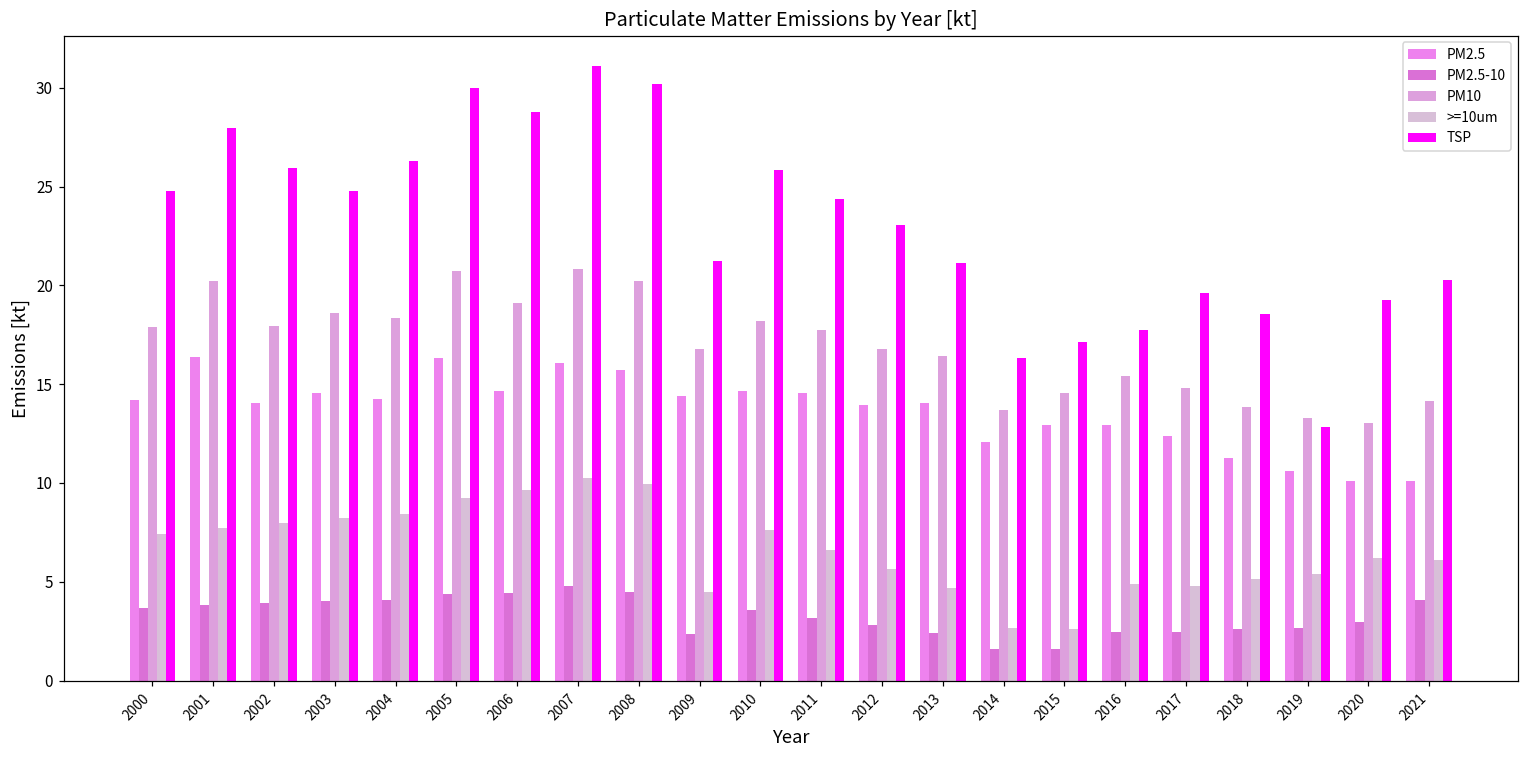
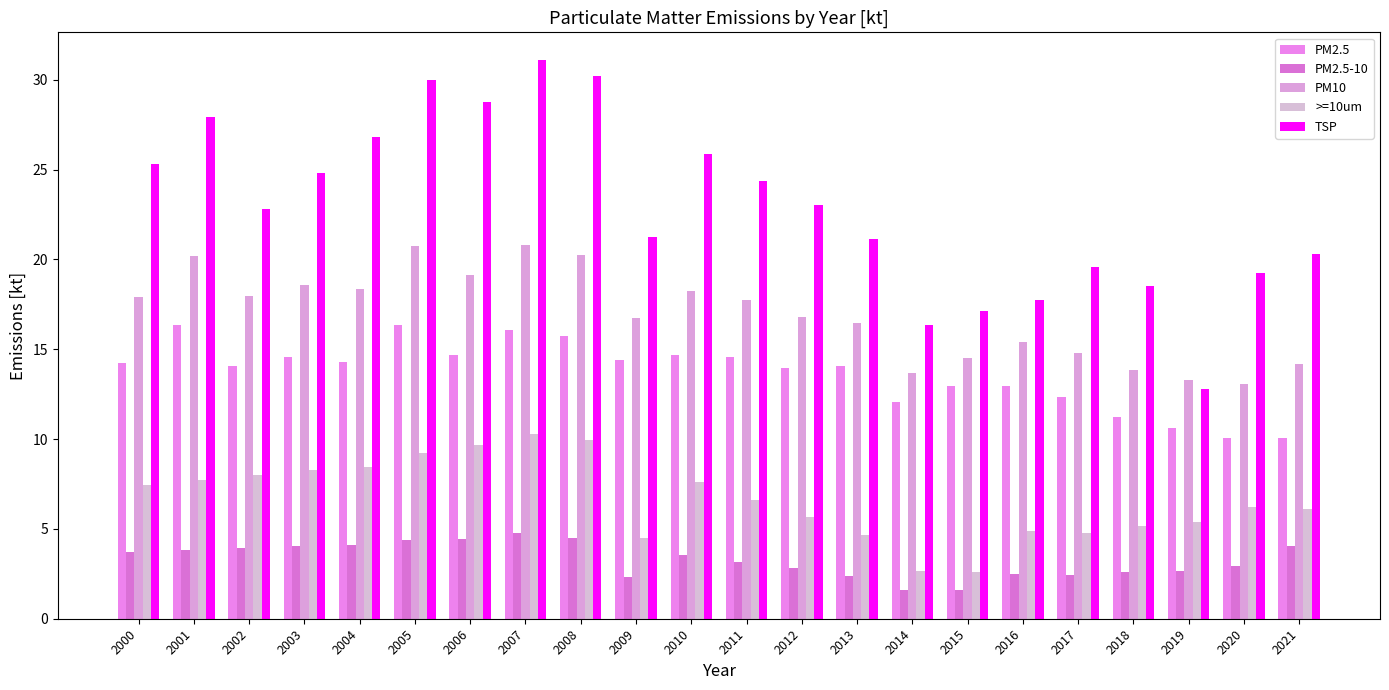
TSP, 2000: 24.8 -> 25.3
TSP, 2002: 25.9 -> 22.8
TSP, 2004: 26.3 -> 26.8
